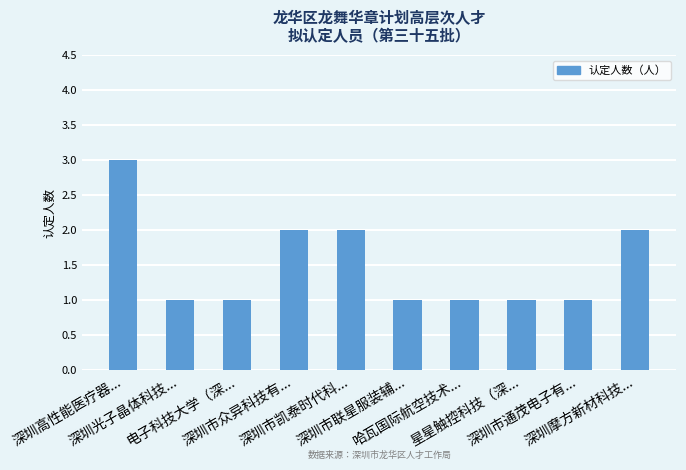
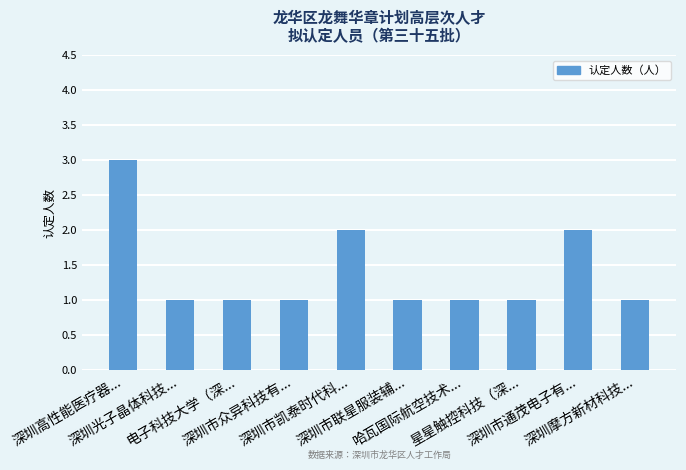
深圳市众异科技有...: 2 -> 1
深圳市通茂电子有...: 1 -> 2
深圳摩方新材科技...: 2 -> 1
